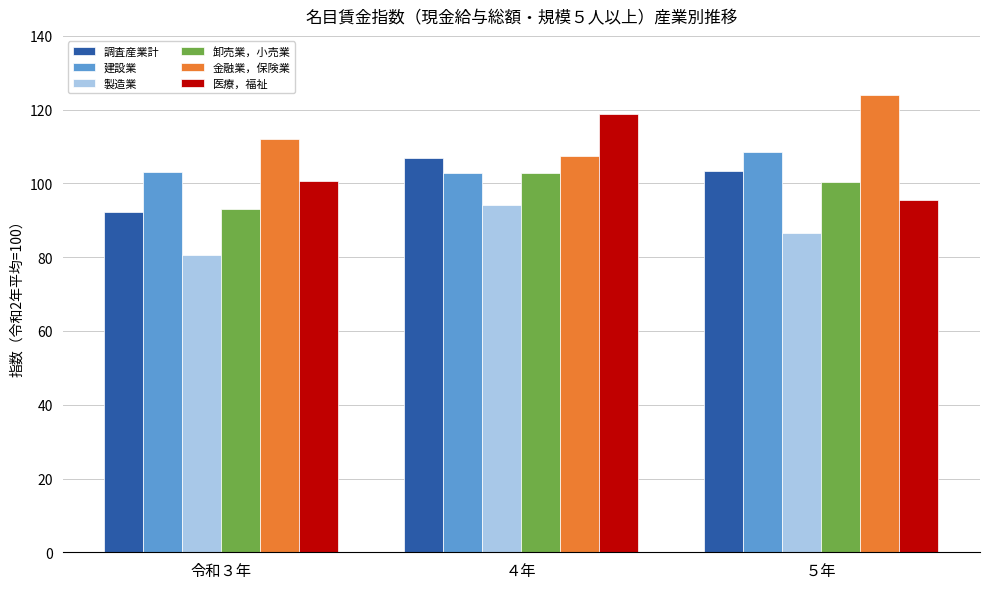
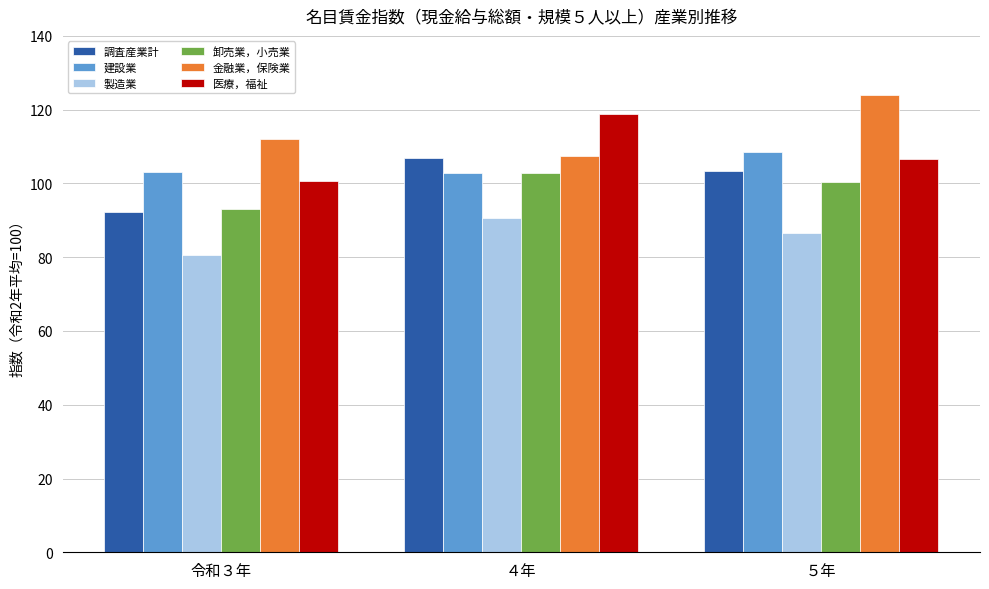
製造業, ４年: 94 -> 91
医療，福祉, ５年: 96 -> 107
